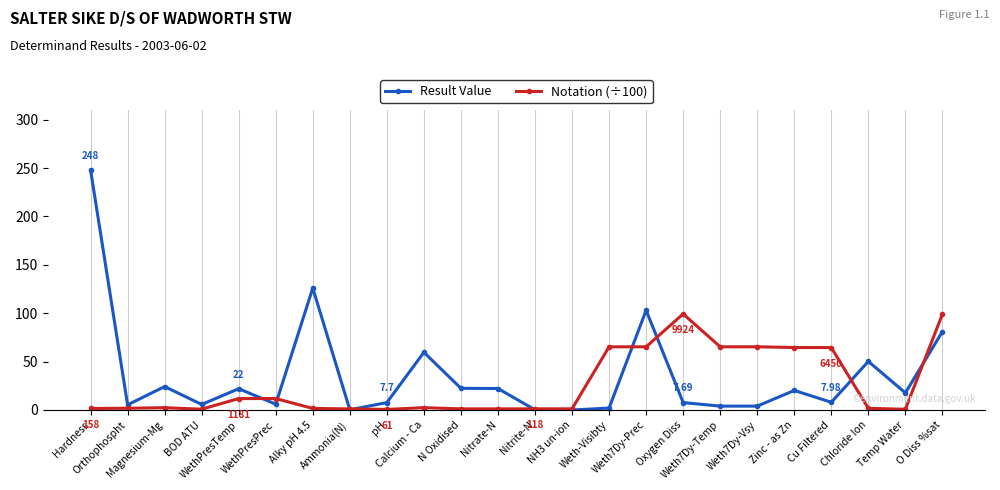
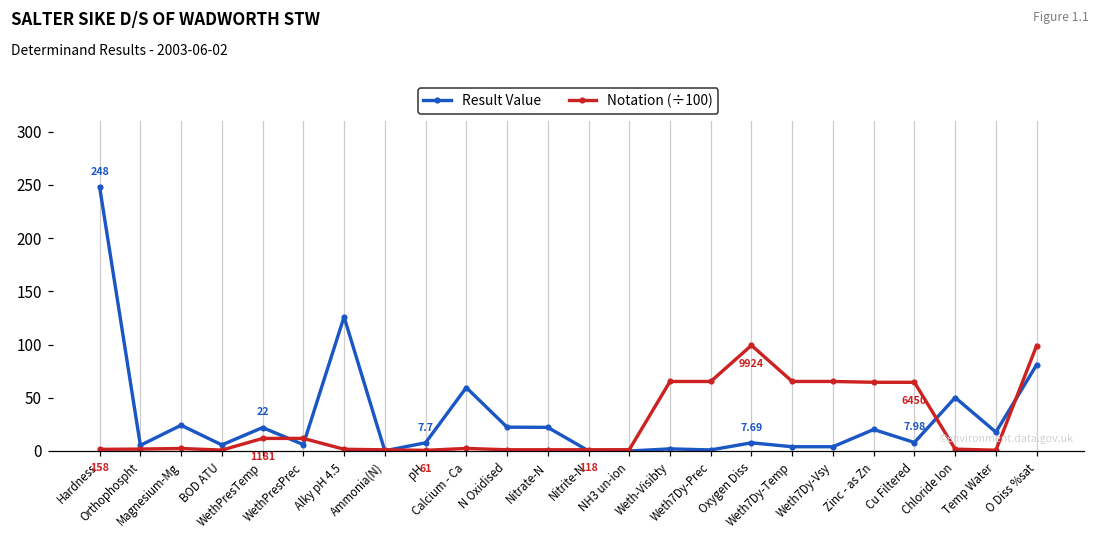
Result Value, Weth7Dy-Prec: 100 -> 0
